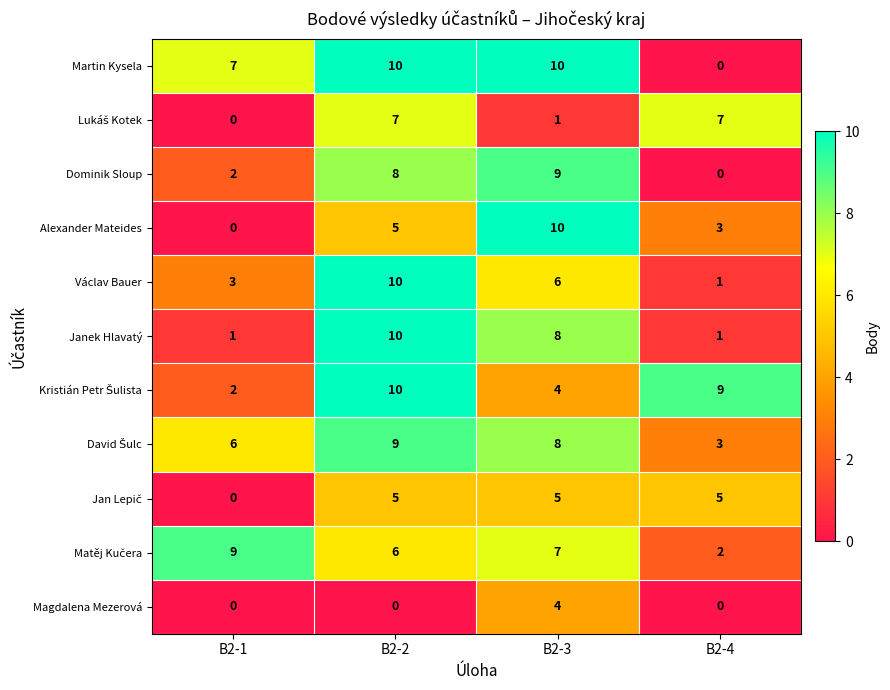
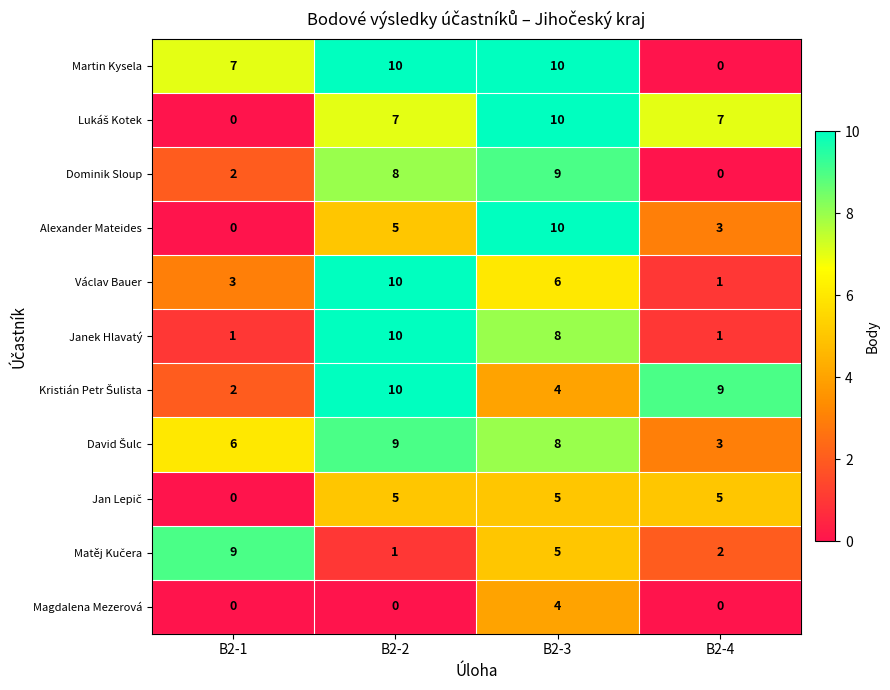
Lukáš Kotek, B2-3: 1 -> 10
Matěj Kučera, B2-2: 6 -> 1
Matěj Kučera, B2-3: 7 -> 5
